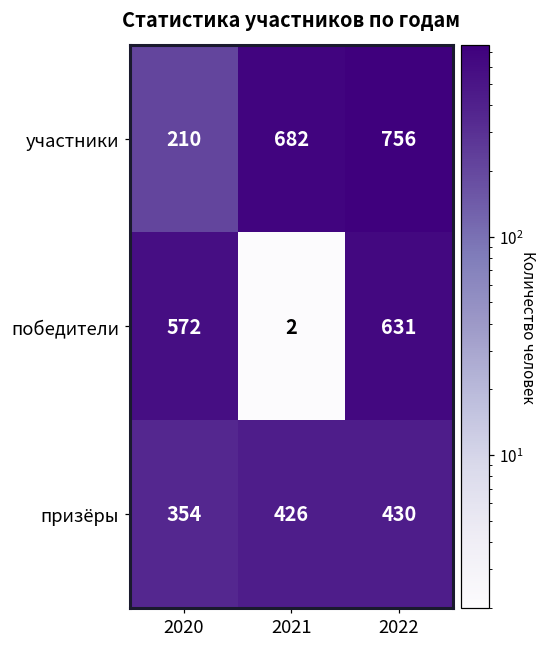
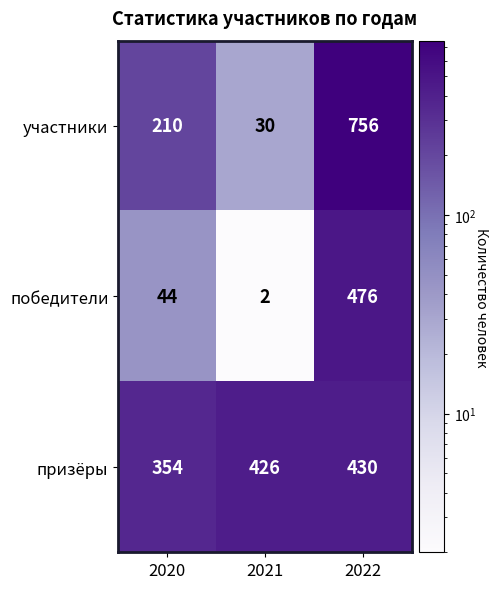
участники, 2021: 682 -> 30
победители, 2020: 572 -> 44
победители, 2022: 631 -> 476
